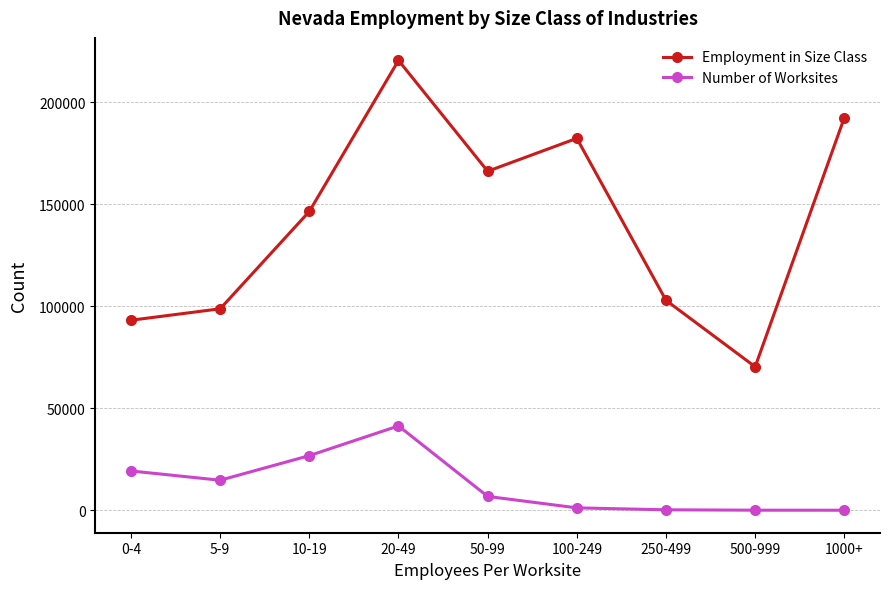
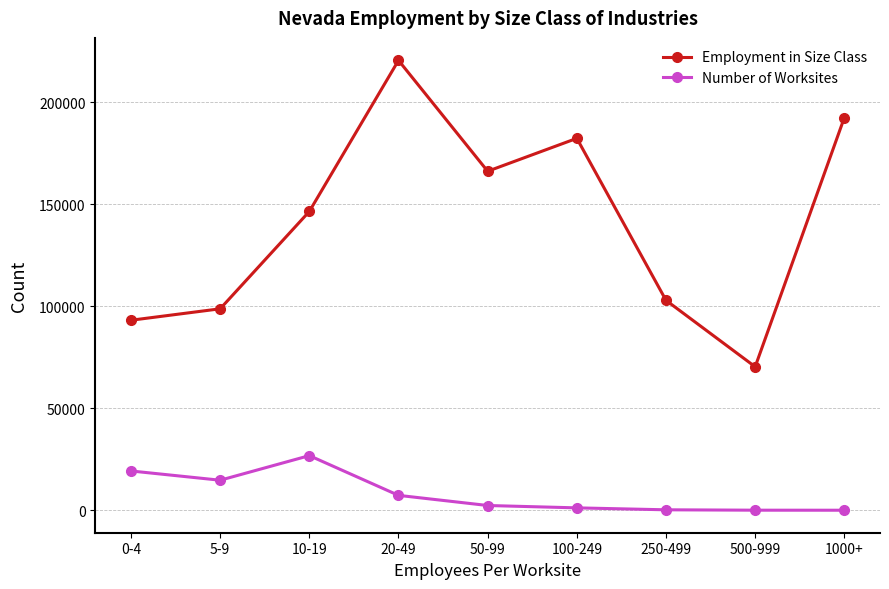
Number of Worksites, 20-49: 41000 -> 7000
Number of Worksites, 50-99: 7000 -> 2000
